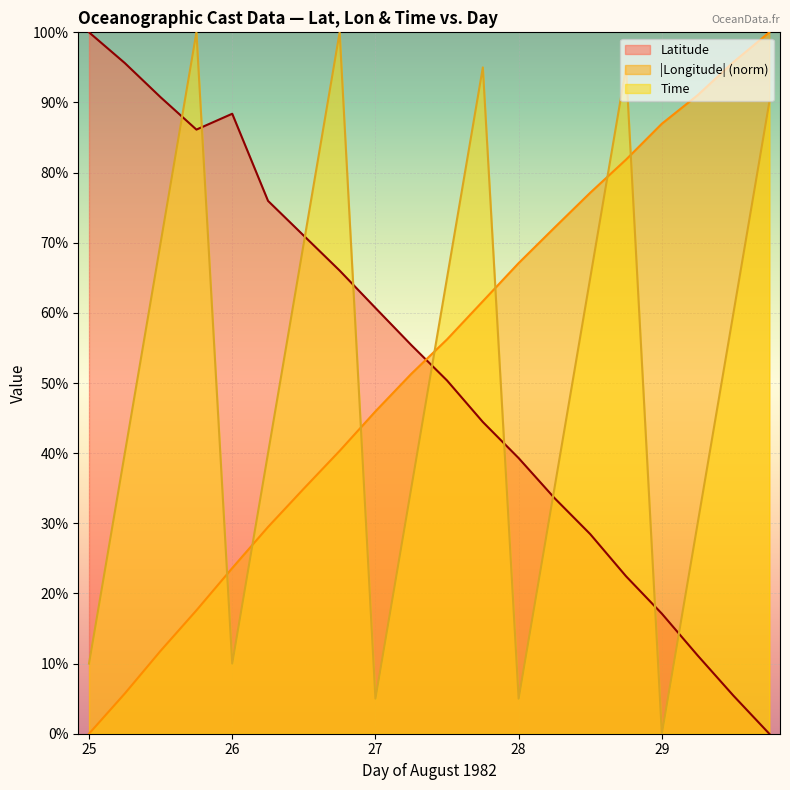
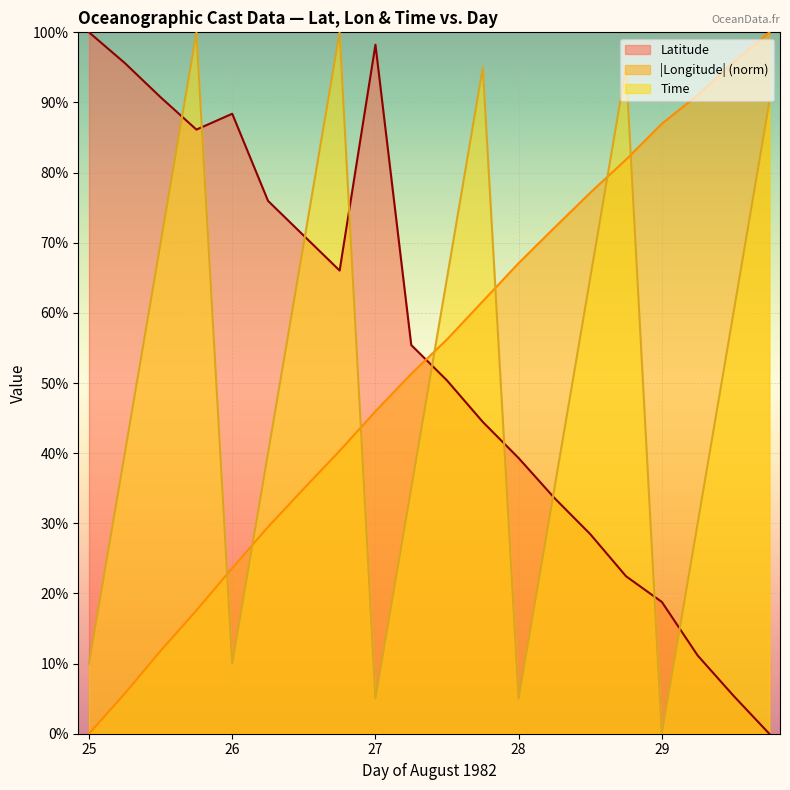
Latitude, 27: 61% -> 98%
Latitude, 29: 17% -> 19%
